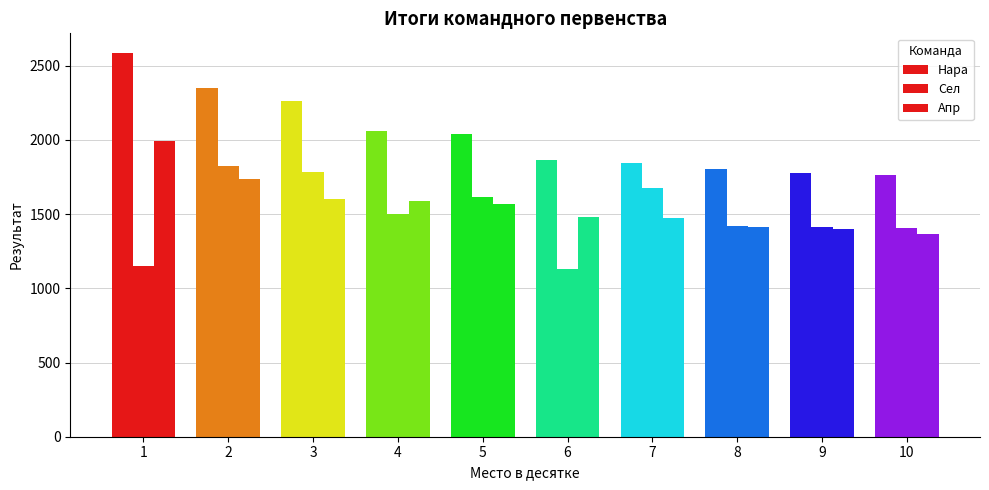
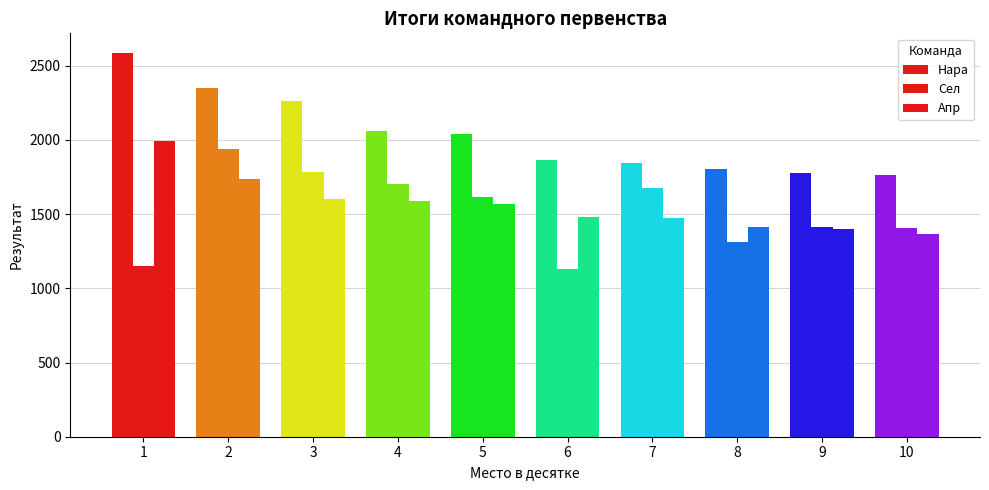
2: 1830 -> 1940
4: 1500 -> 1700
8: 1420 -> 1320
